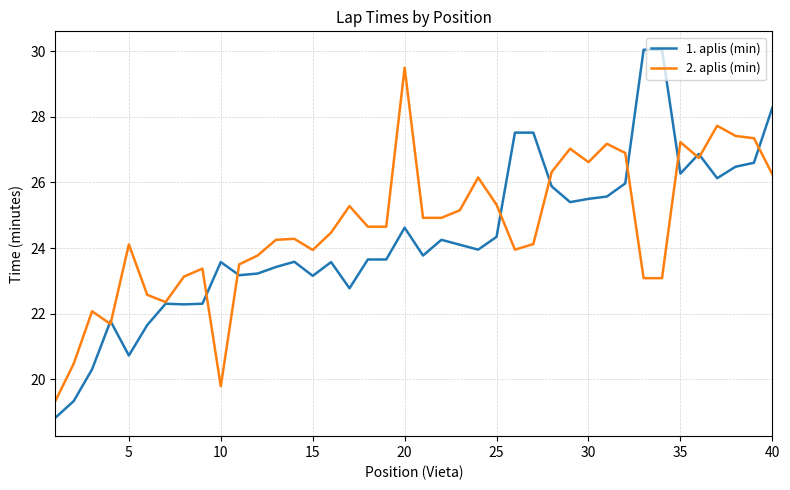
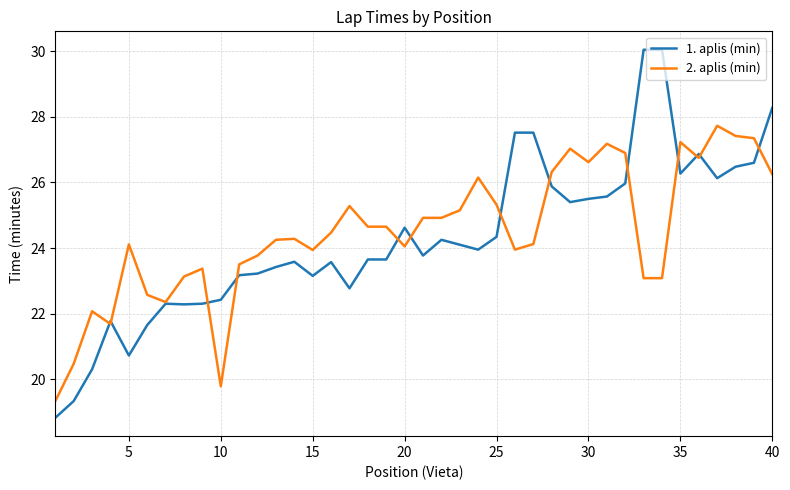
1. aplis (min), 10: 23.6 -> 22.4
2. aplis (min), 20: 29.5 -> 24.1
